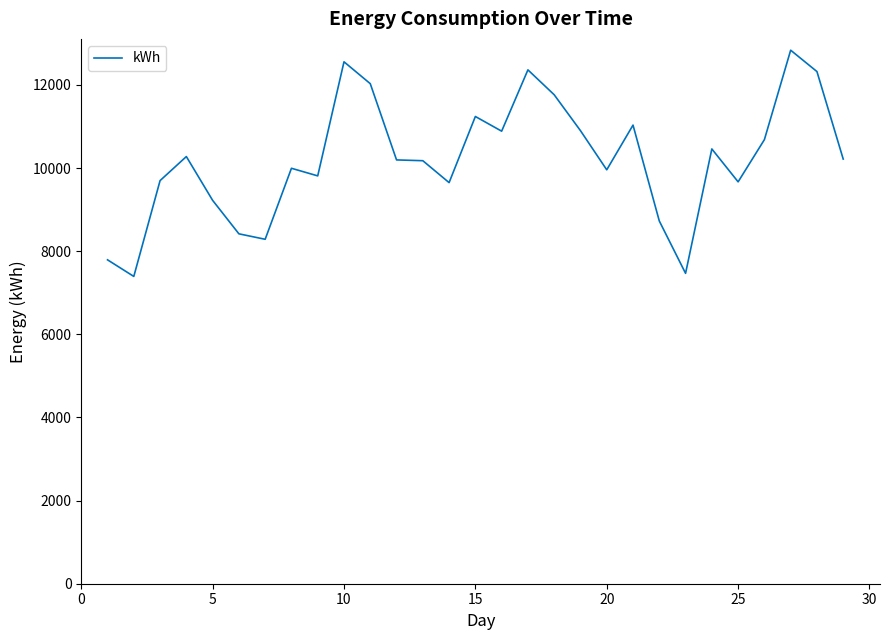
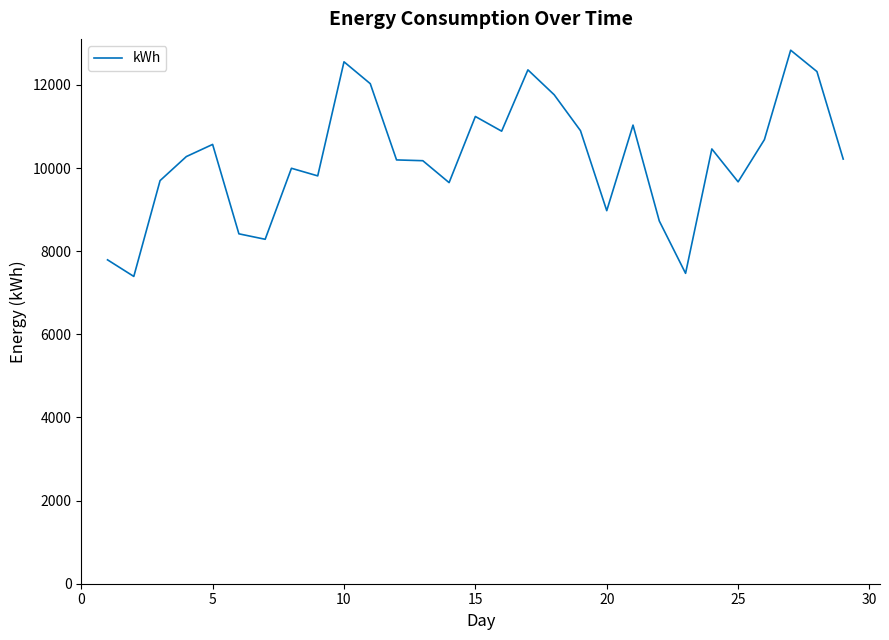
5: 9200 -> 10600
20: 10000 -> 9000
